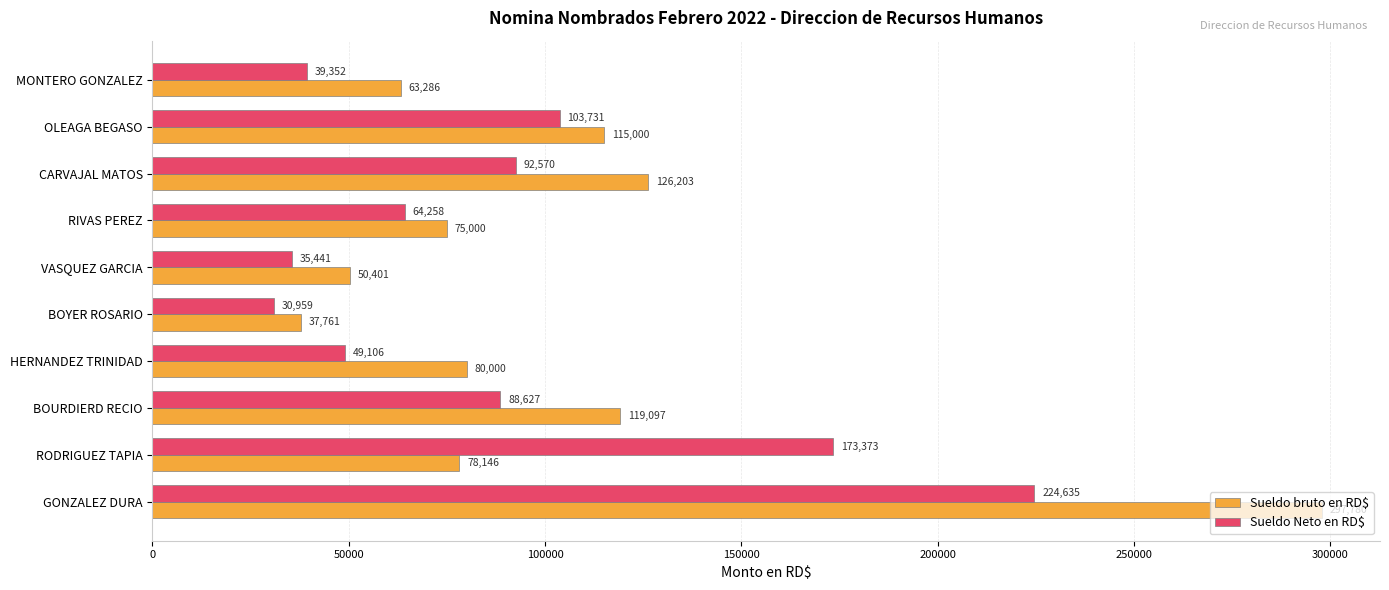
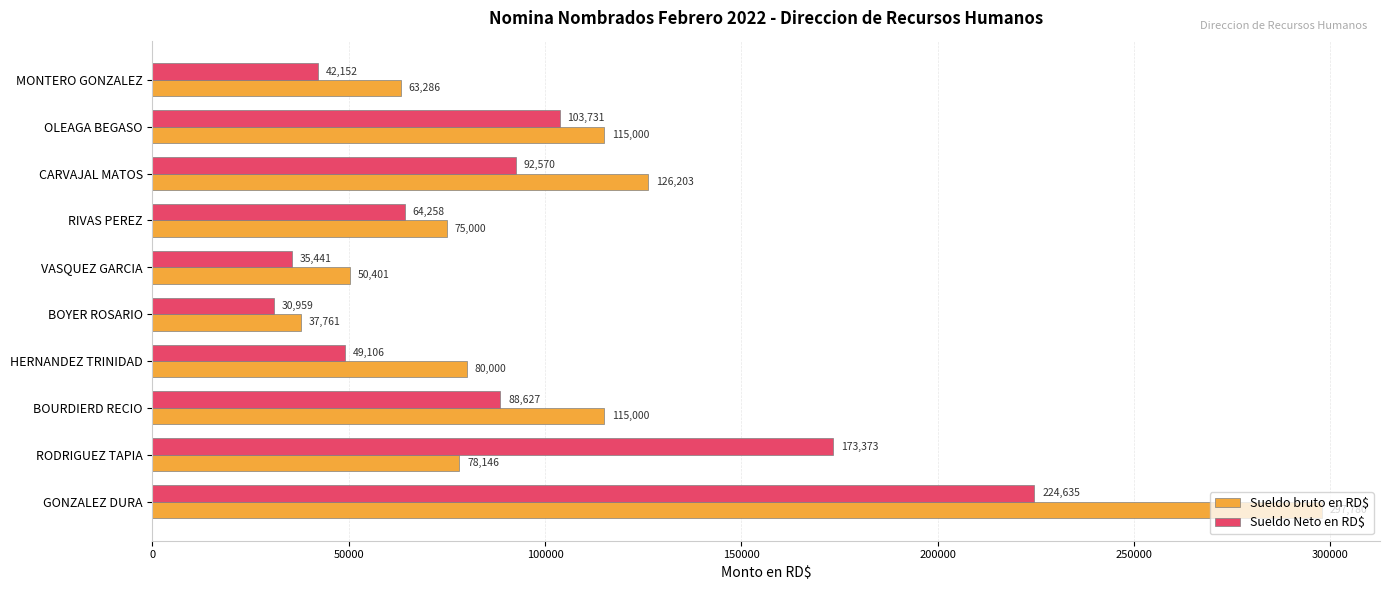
Sueldo Neto en RD$, MONTERO GONZALEZ: 39,352 -> 42,152
Sueldo bruto en RD$, BOURDIERD RECIO: 119,097 -> 115,000
